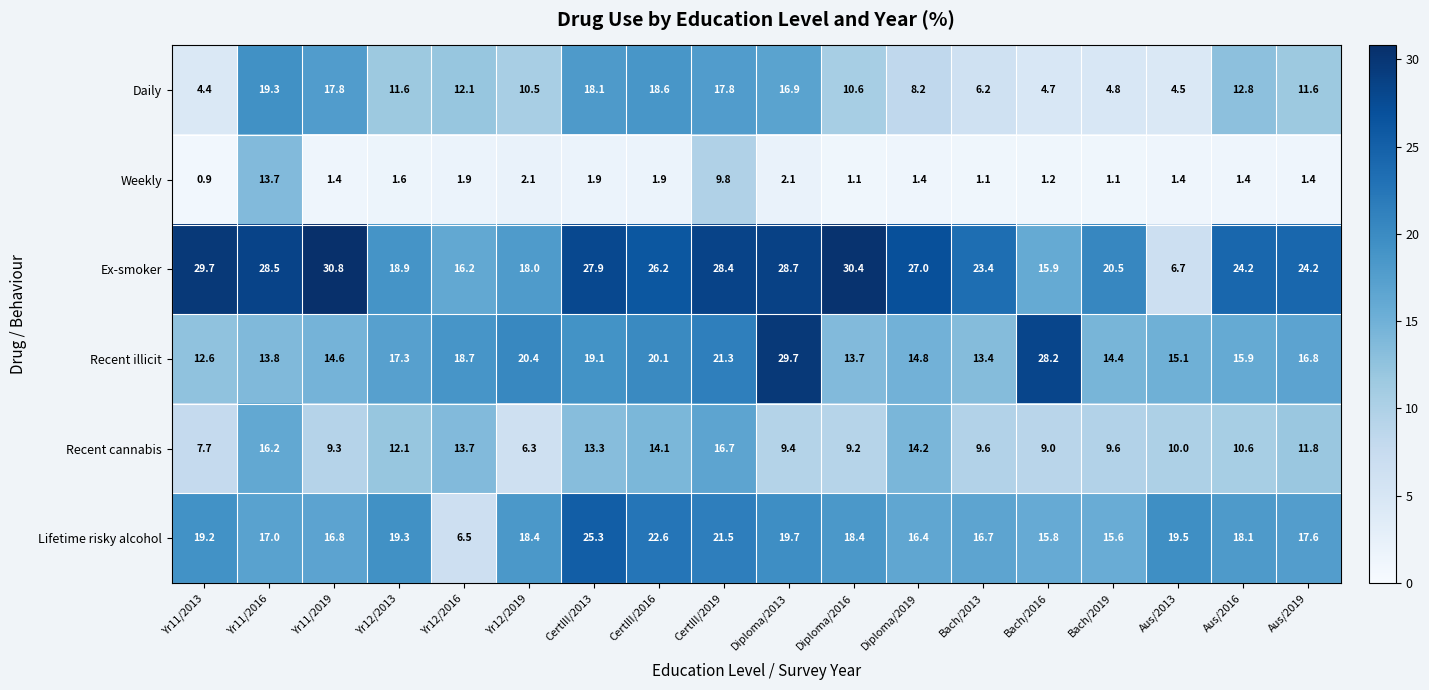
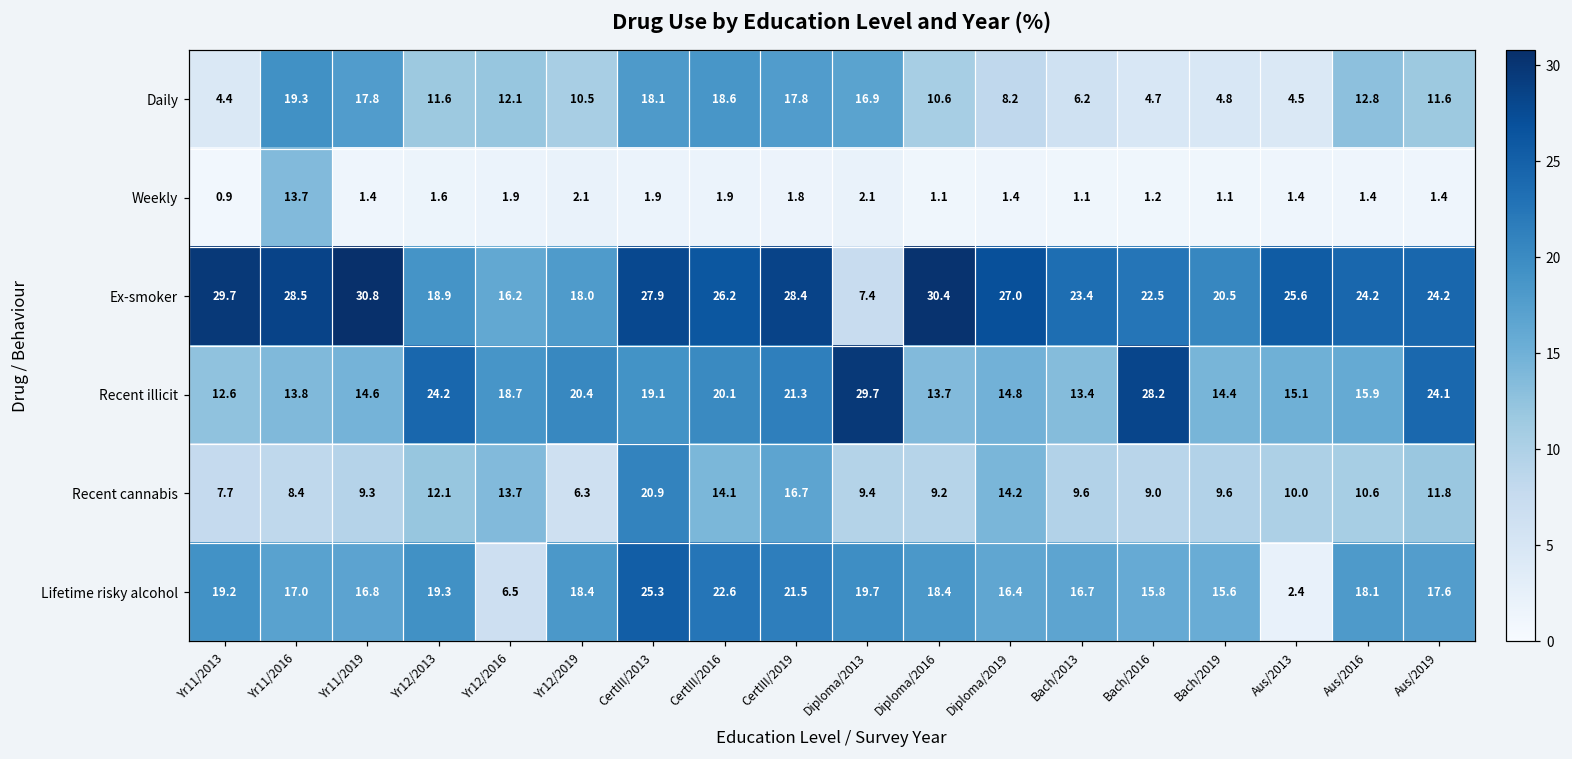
Weekly, CertIII/2019: 9.8 -> 1.8
Ex-smoker, Diploma/2013: 28.7 -> 7.4
Ex-smoker, Bach/2016: 15.9 -> 22.5
Ex-smoker, Aus/2013: 6.7 -> 25.6
Recent illicit, Yr12/2013: 17.3 -> 24.2
Recent illicit, Aus/2019: 16.8 -> 24.1
Recent cannabis, Yr11/2016: 16.2 -> 8.4
Recent cannabis, CertIII/2013: 13.3 -> 20.9
Lifetime risky alcohol, Aus/2013: 19.5 -> 2.4
